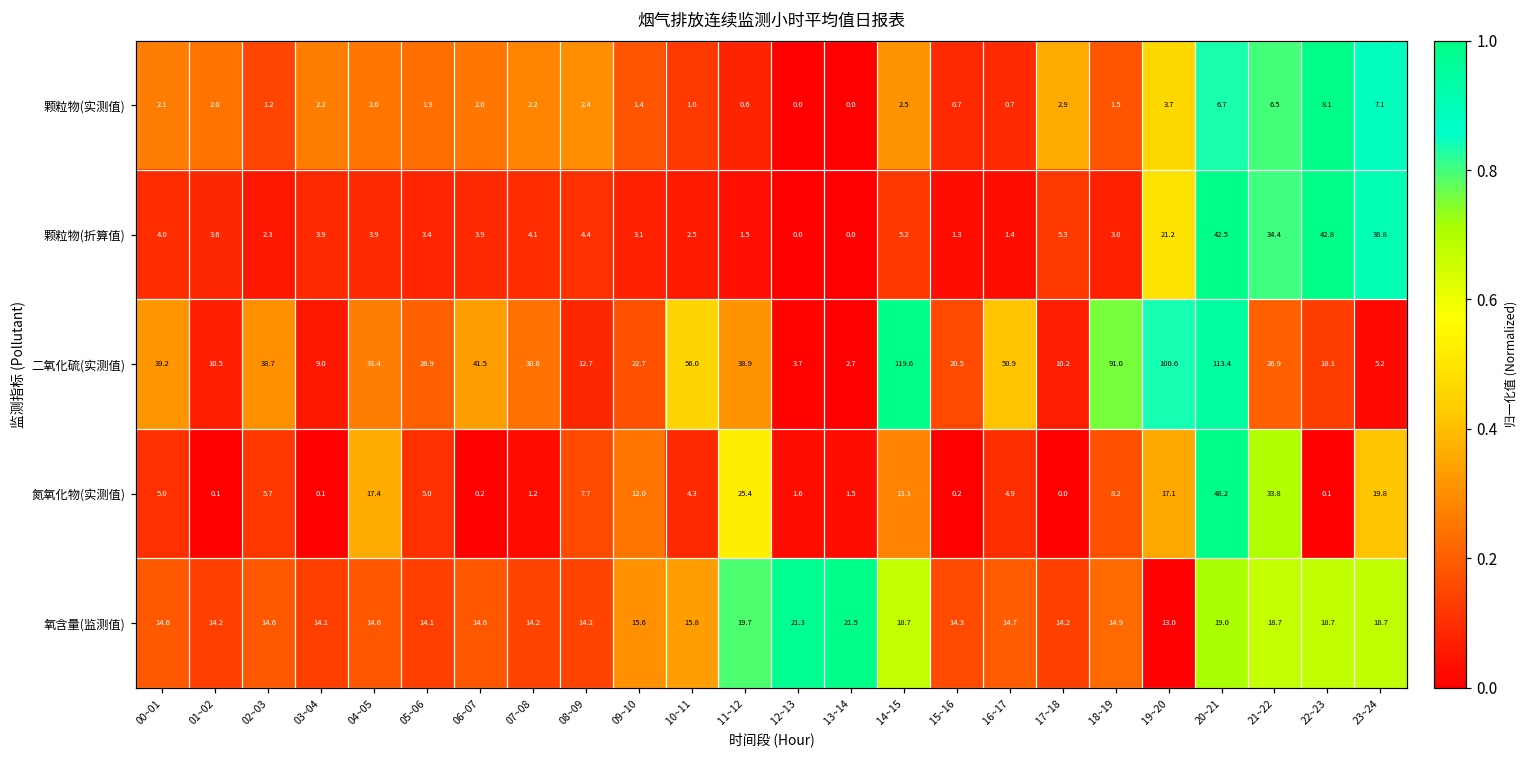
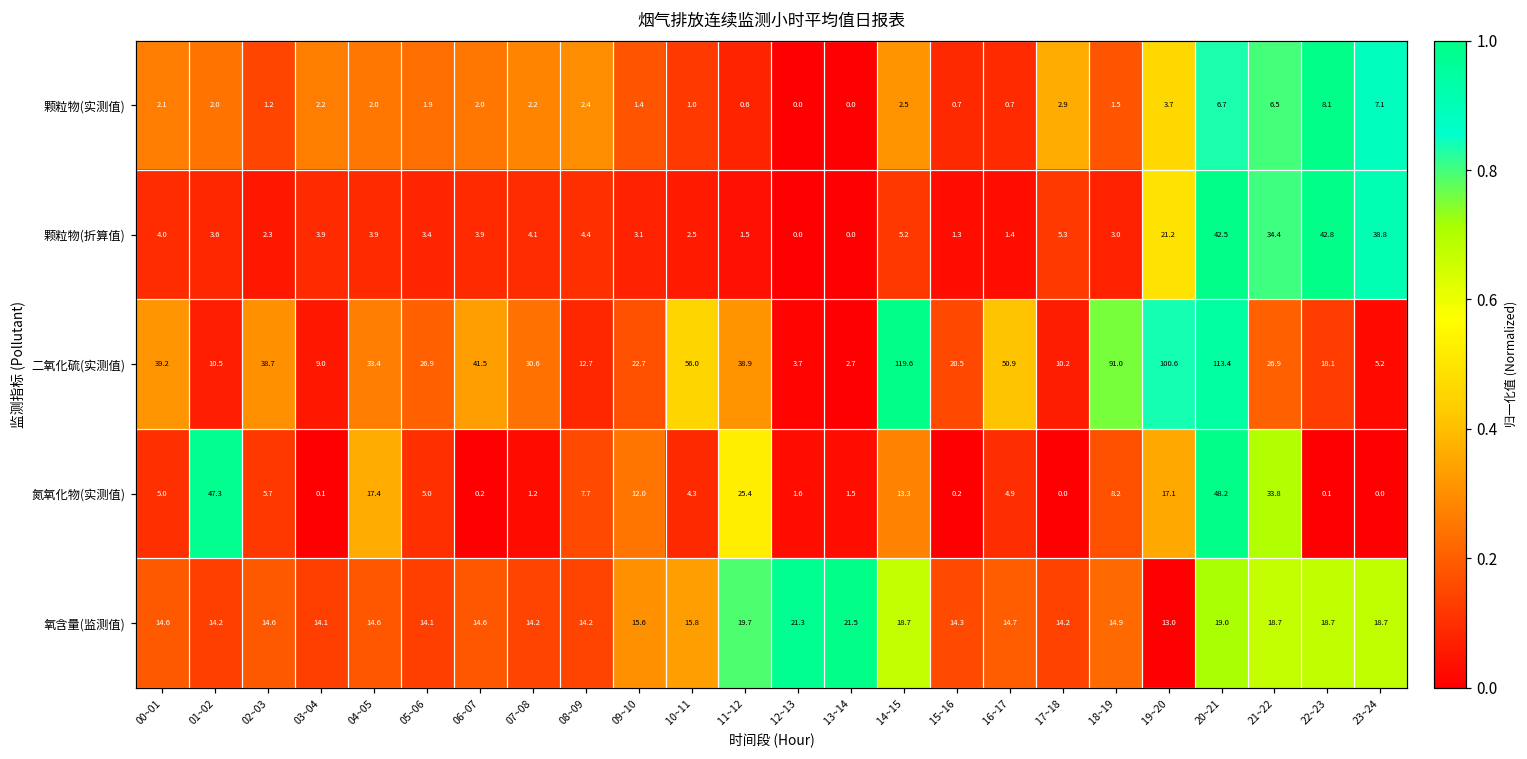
氮氧化物(实测值), 01~02: 0.1 -> 47.3
氮氧化物(实测值), 23~24: 19.8 -> 0.0
